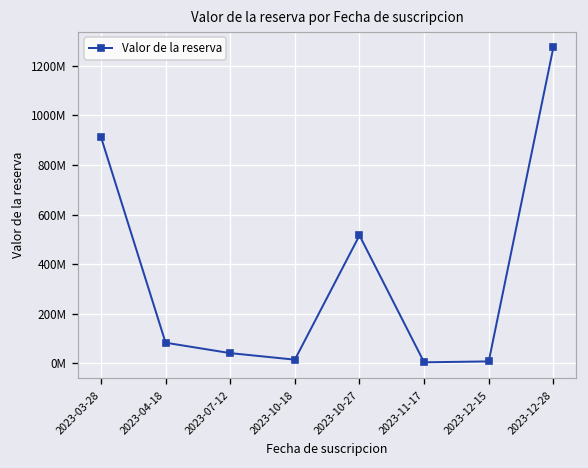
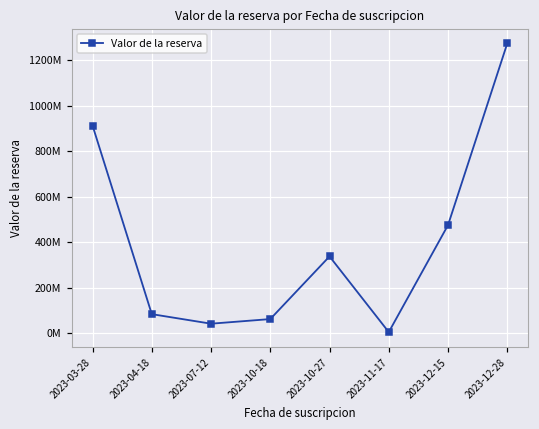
2023-10-18: 10000000 -> 60000000
2023-10-27: 520000000 -> 340000000
2023-12-15: 10000000 -> 470000000
